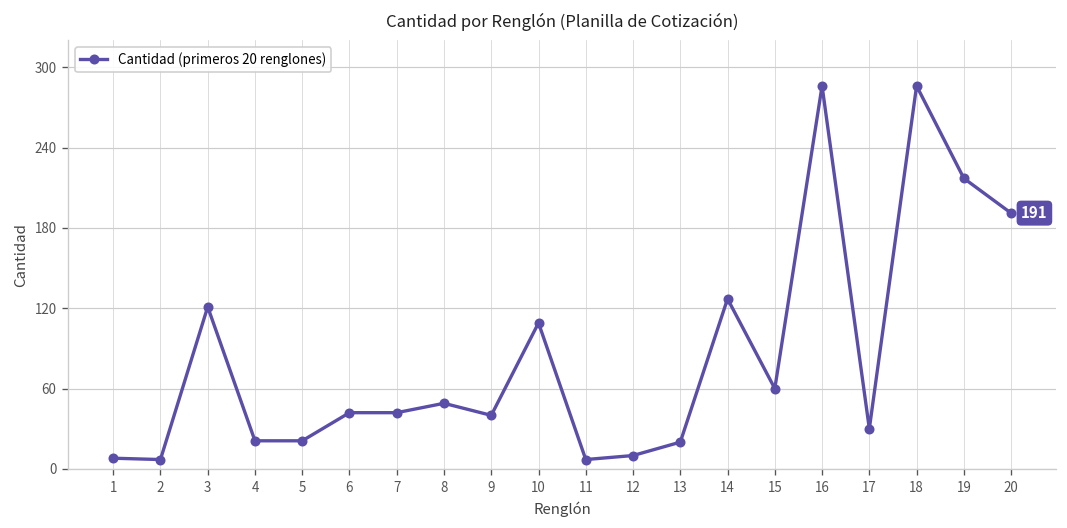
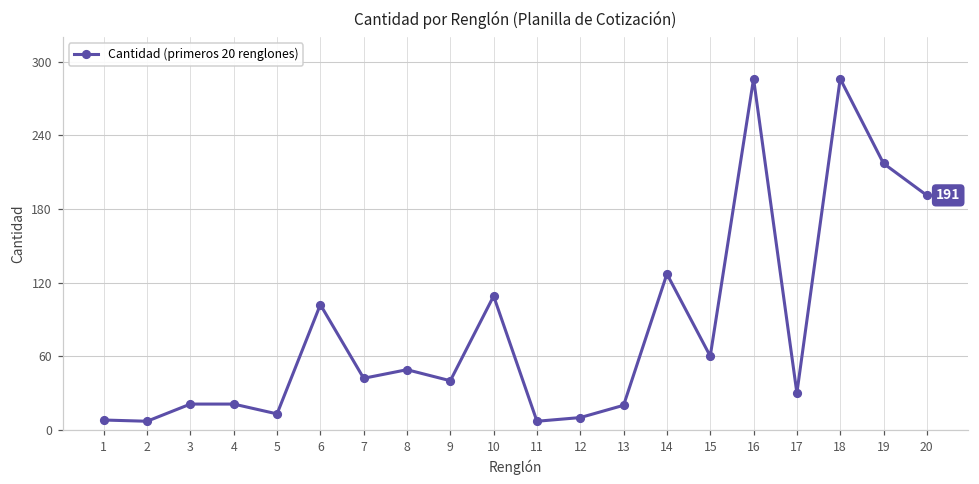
3: 121 -> 21
5: 21 -> 13
6: 42 -> 102
